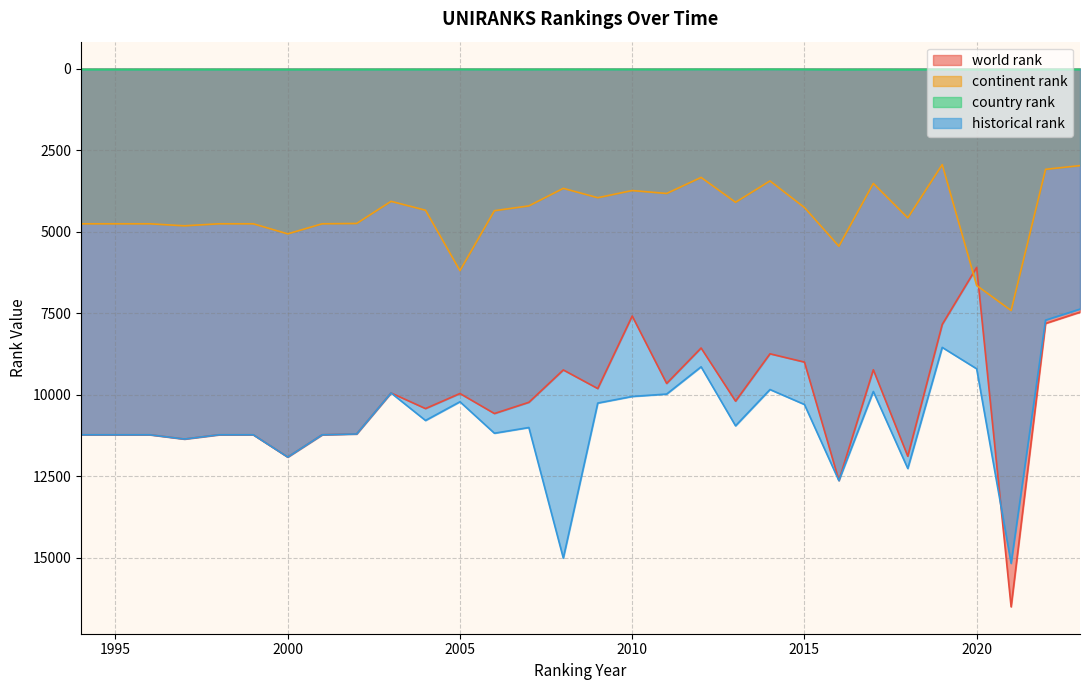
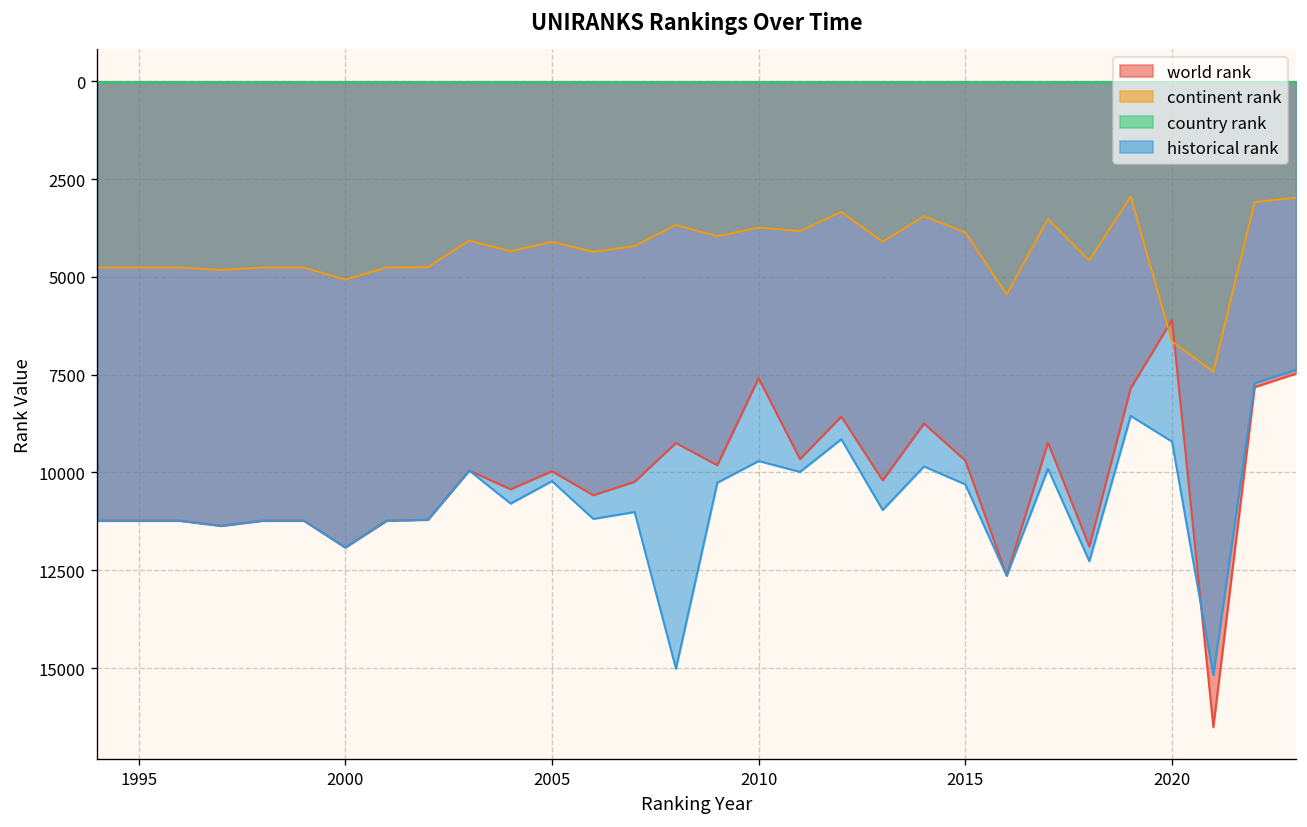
continent rank, 2005: 6200 -> 4100
historical rank, 2010: 10100 -> 9700
world rank, 2015: 9000 -> 9700
continent rank, 2015: 4300 -> 3900
